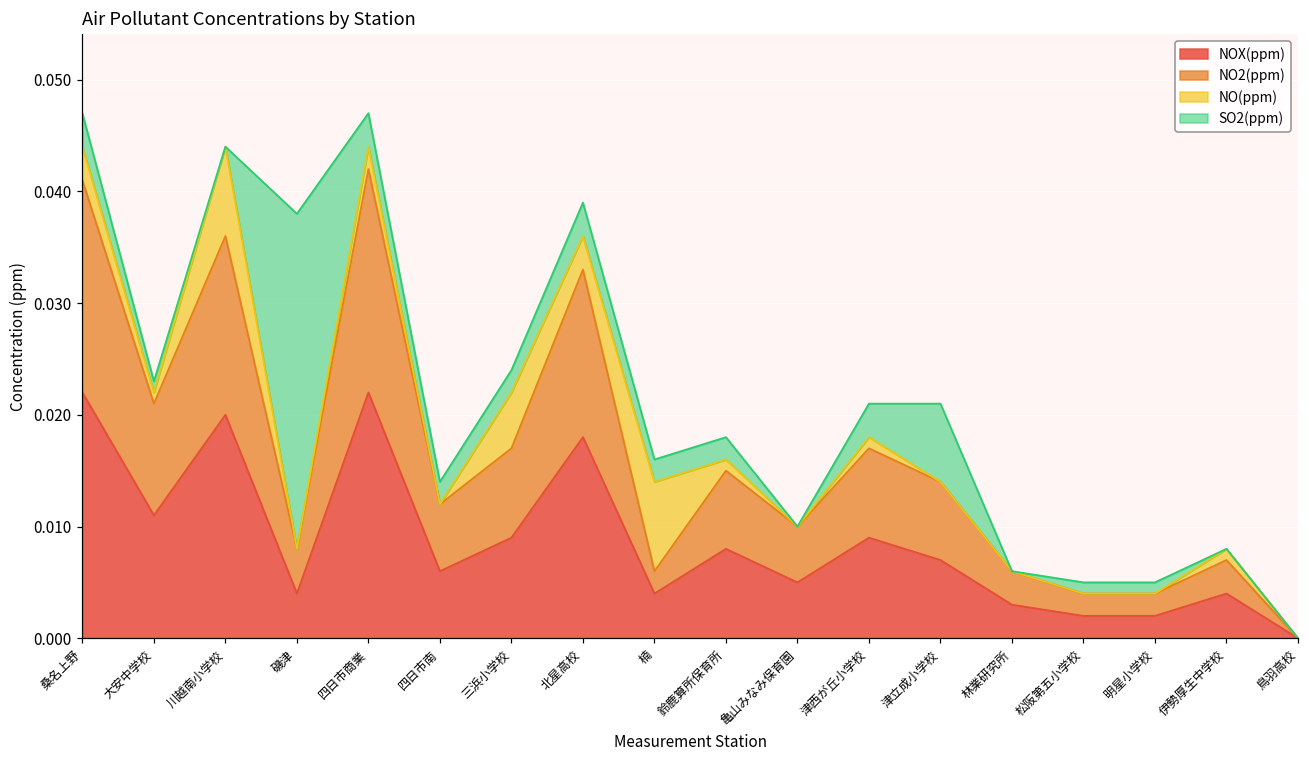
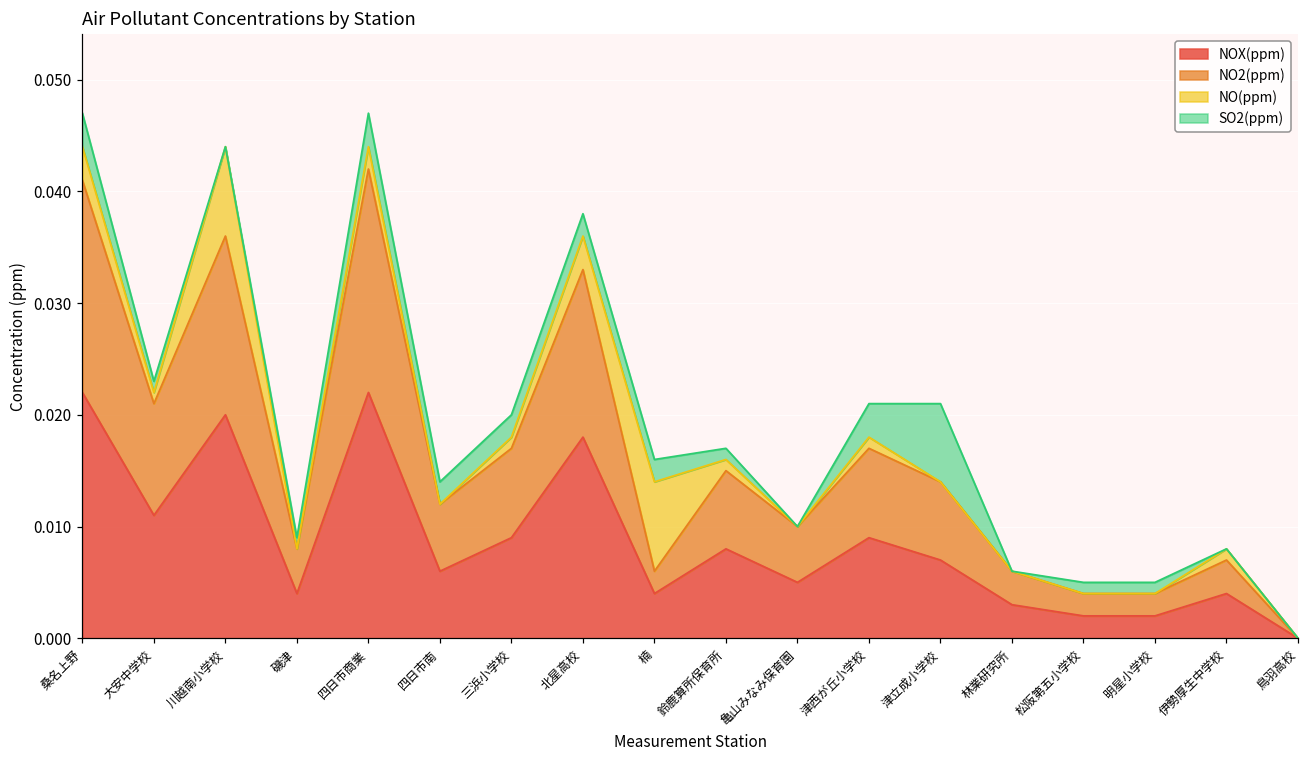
SO2(ppm), 磯津: 0.030 -> 0.001
NO(ppm), 三浜小学校: 0.005 -> 0.001
SO2(ppm), 北星高校: 0.003 -> 0.002
SO2(ppm), 鈴鹿算所保育所: 0.002 -> 0.001
